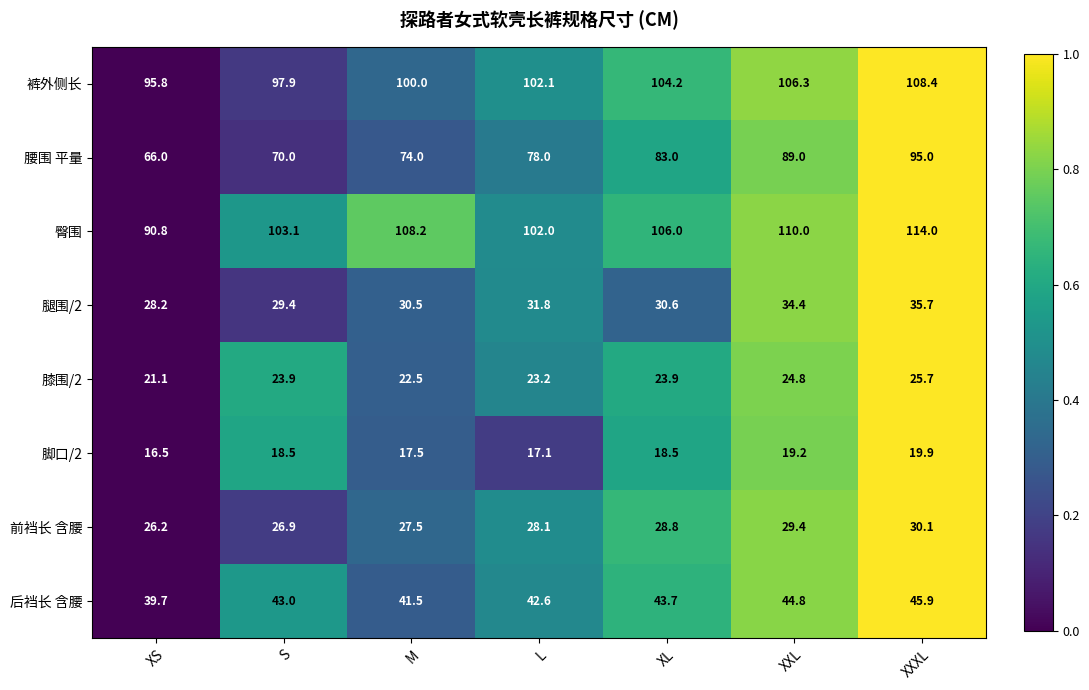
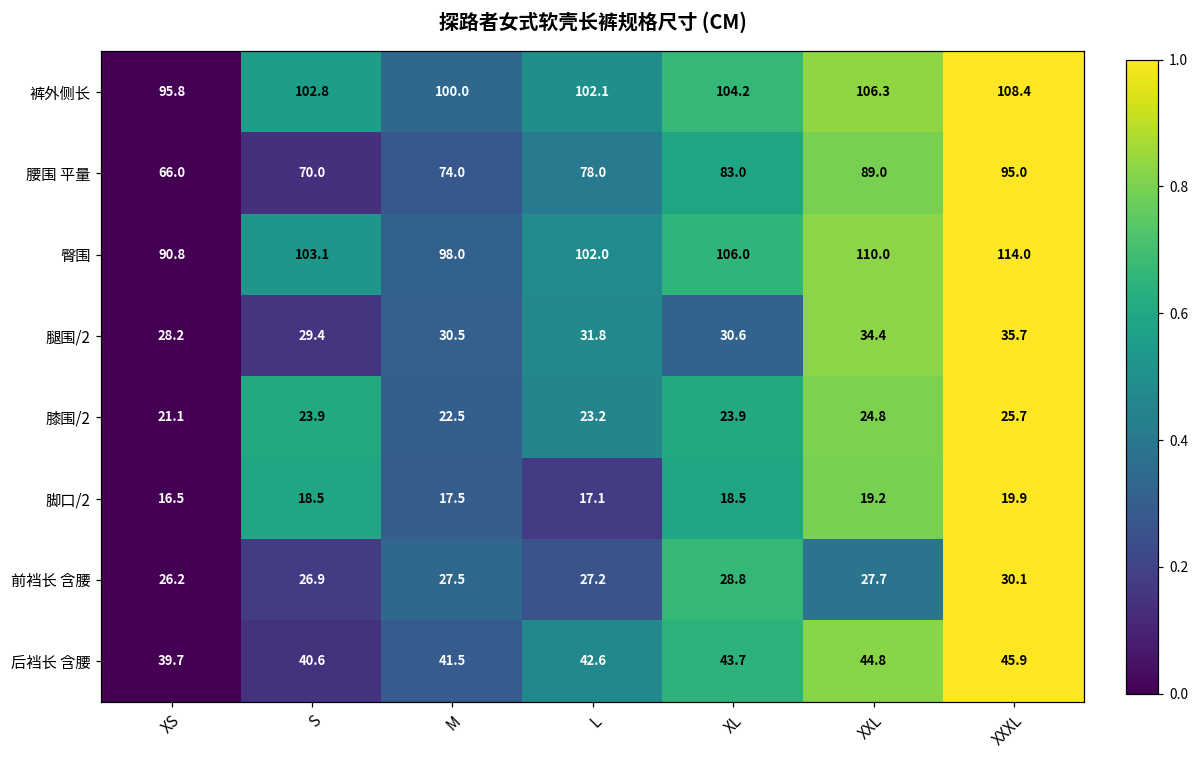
裤外侧长, S: 97.9 -> 102.8
臀围, M: 108.2 -> 98.0
前裆长 含腰, L: 28.1 -> 27.2
前裆长 含腰, XXL: 29.4 -> 27.7
后裆长 含腰, S: 43.0 -> 40.6
